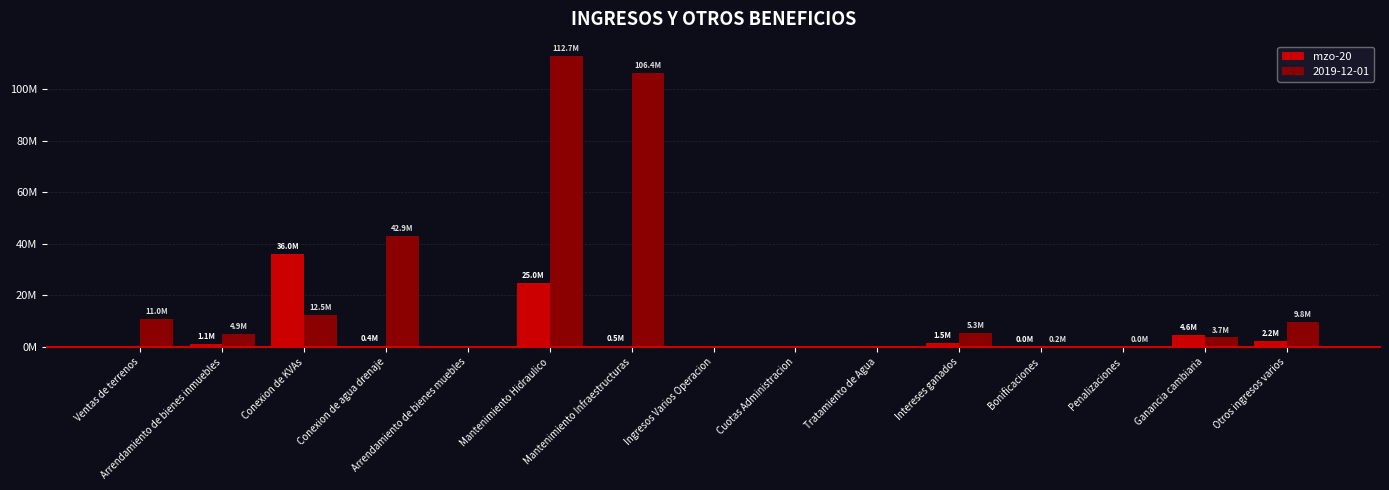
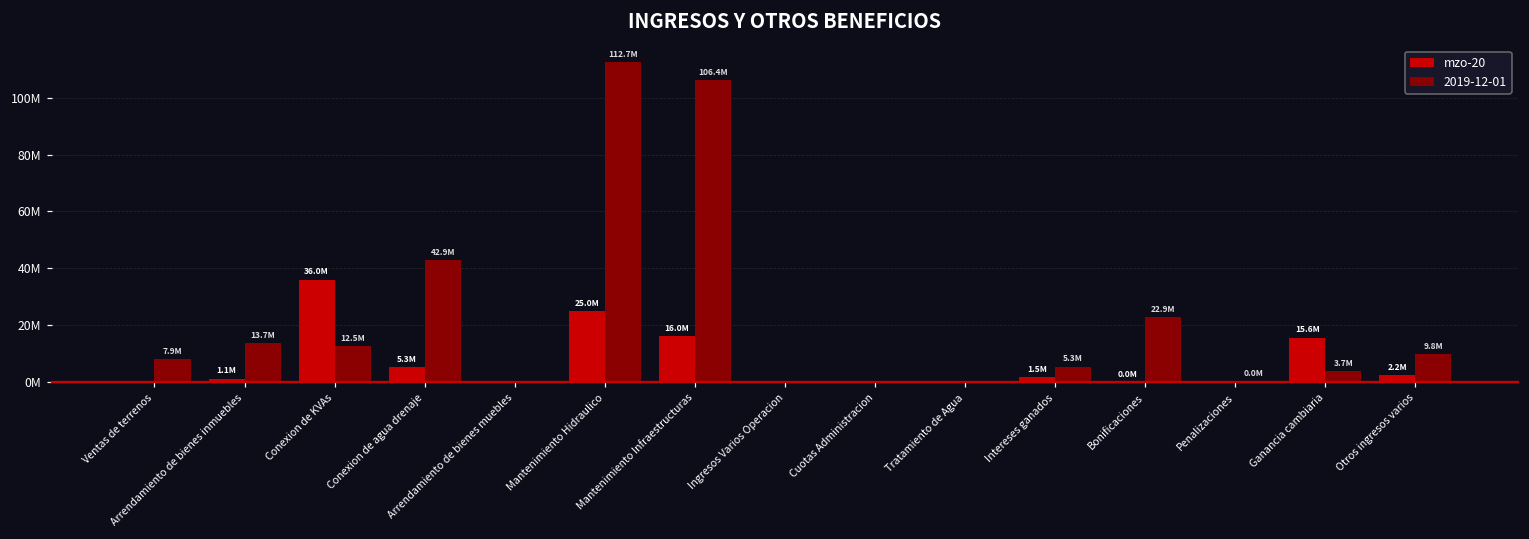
2019-12-01, Ventas de terrenos: 11.0M -> 7.9M
2019-12-01, Arrendamiento de bienes inmuebles: 4.9M -> 13.7M
mzo-20, Conexion de agua drenaje: 0.4M -> 5.3M
mzo-20, Mantenimiento Infraestructuras: 0.5M -> 16.0M
2019-12-01, Bonificaciones: 0.2M -> 22.9M
mzo-20, Ganancia cambiaria: 4.6M -> 15.6M
